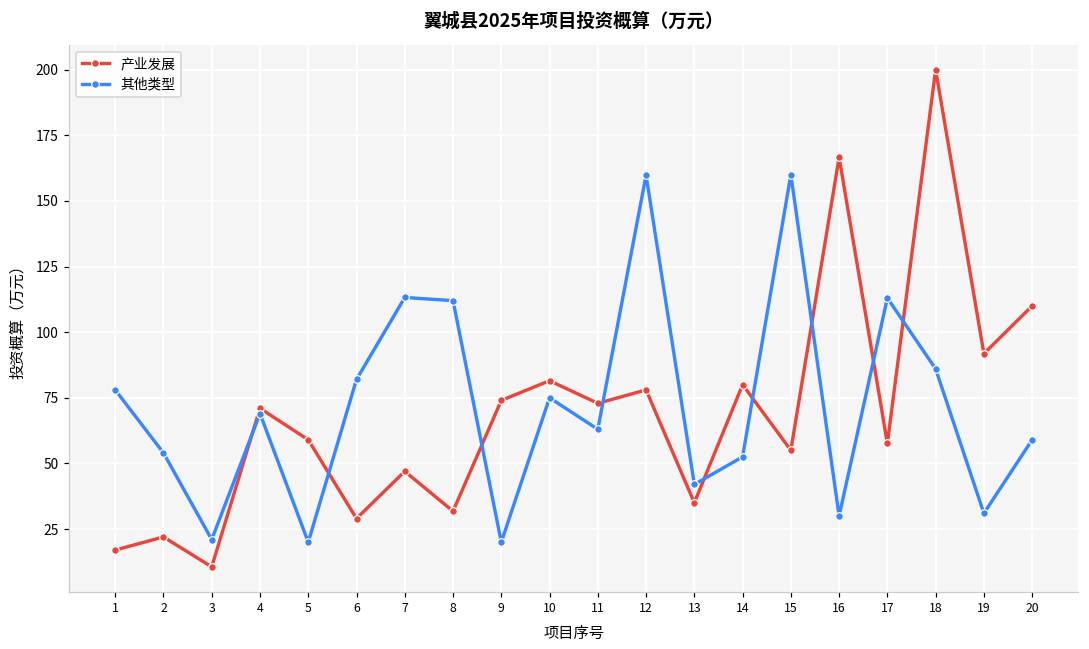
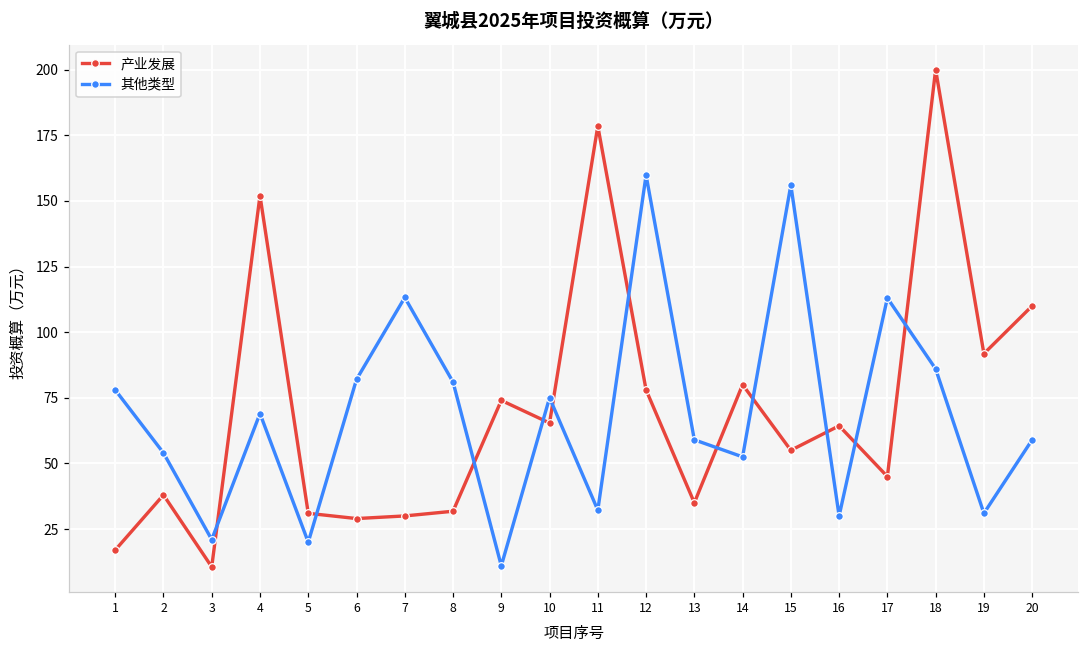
产业发展, 2: 22 -> 38
产业发展, 4: 71 -> 152
产业发展, 5: 59 -> 31
产业发展, 7: 47 -> 30
其他类型, 8: 112 -> 81
其他类型, 9: 20 -> 11
产业发展, 10: 82 -> 65
产业发展, 11: 73 -> 179
其他类型, 11: 63 -> 32
其他类型, 13: 42 -> 59
其他类型, 15: 160 -> 156
产业发展, 16: 167 -> 64
产业发展, 17: 58 -> 45
